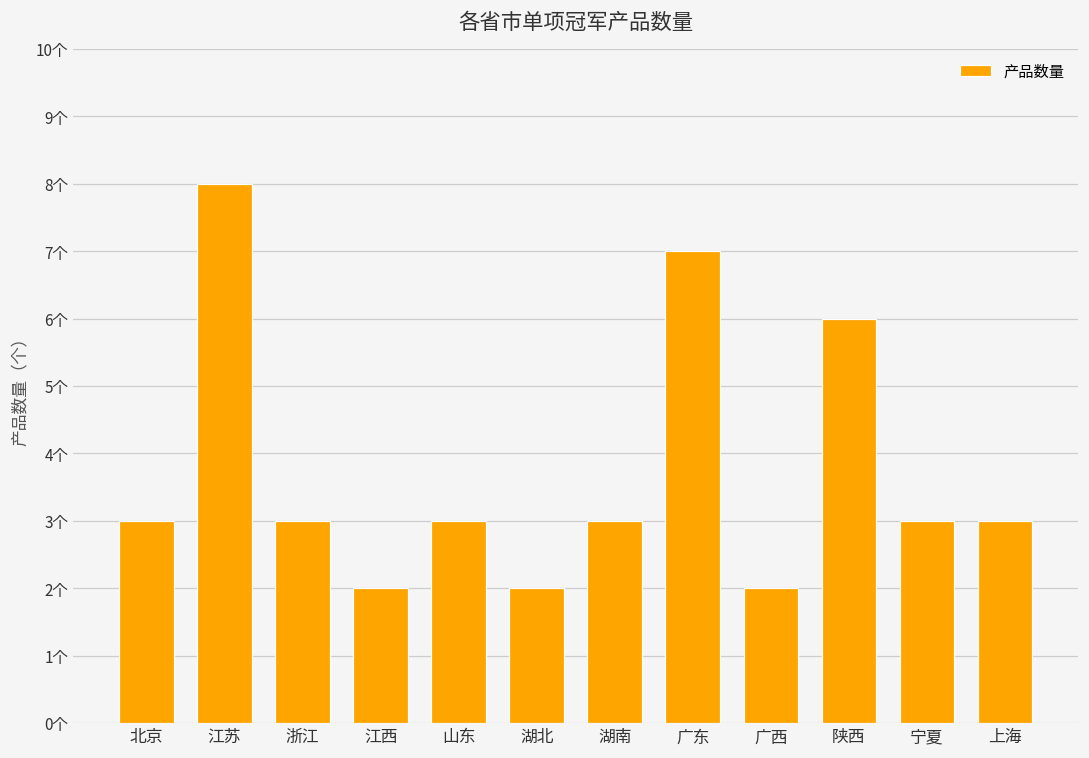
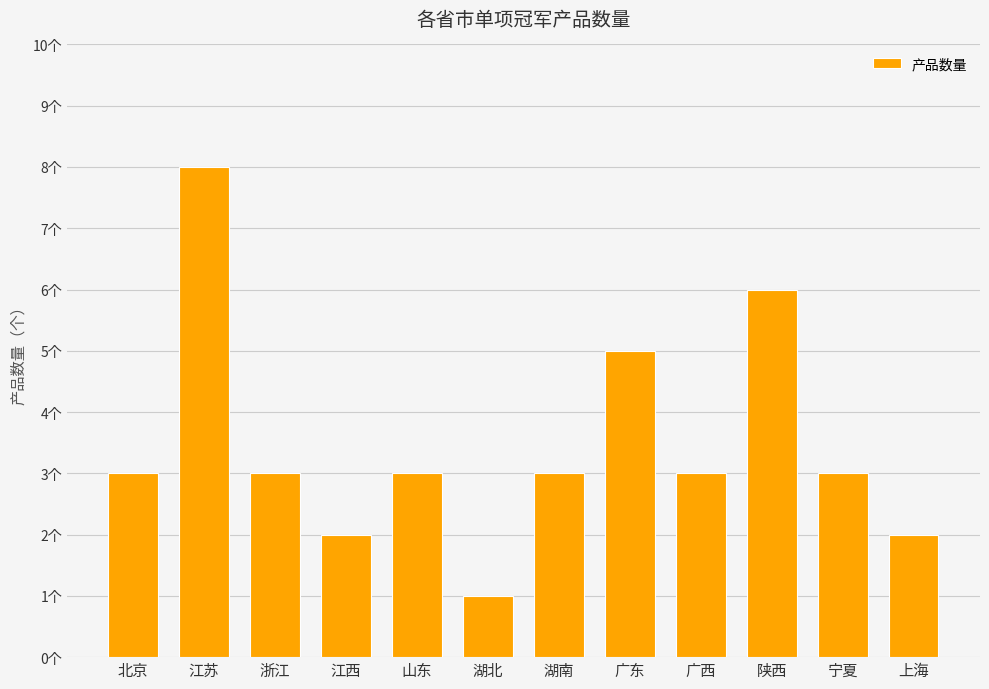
湖北: 2个 -> 1个
广东: 7个 -> 5个
广西: 2个 -> 3个
上海: 3个 -> 2个
